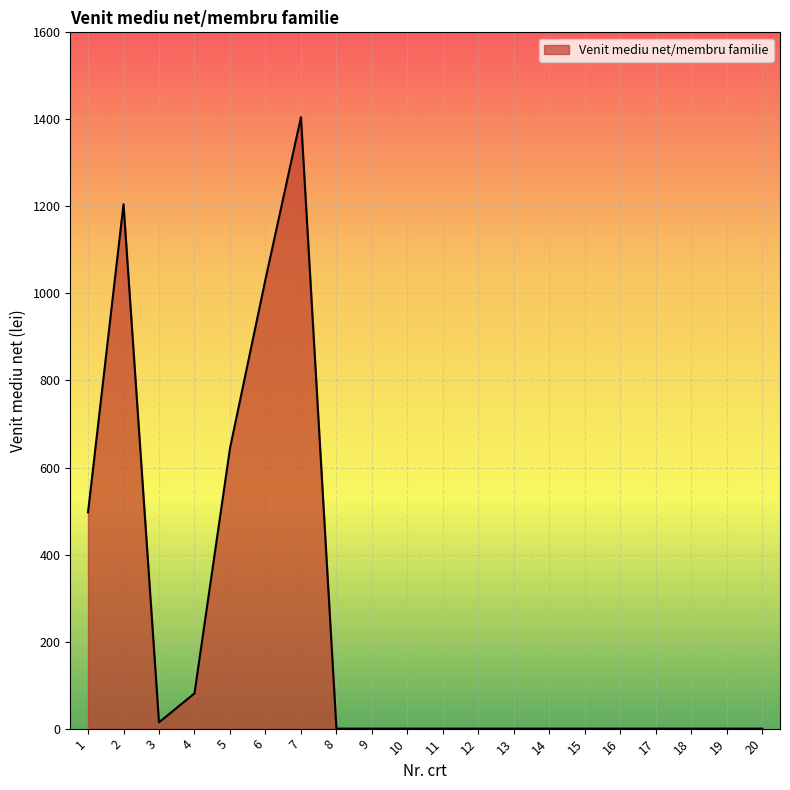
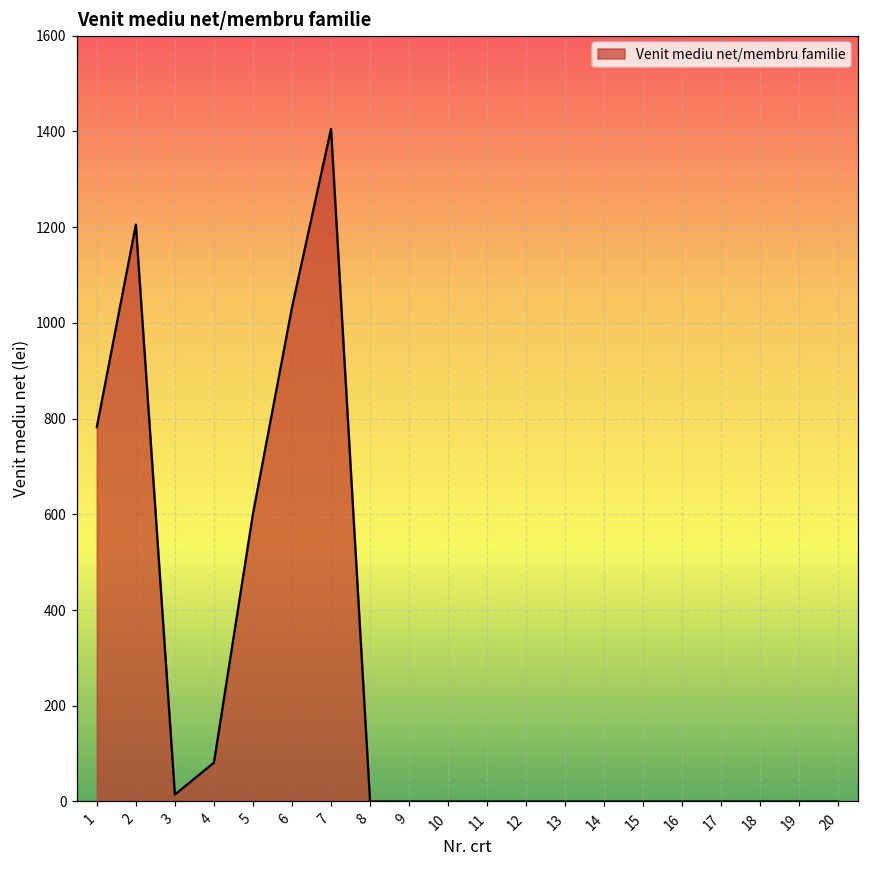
1: 500 -> 780
5: 640 -> 600
